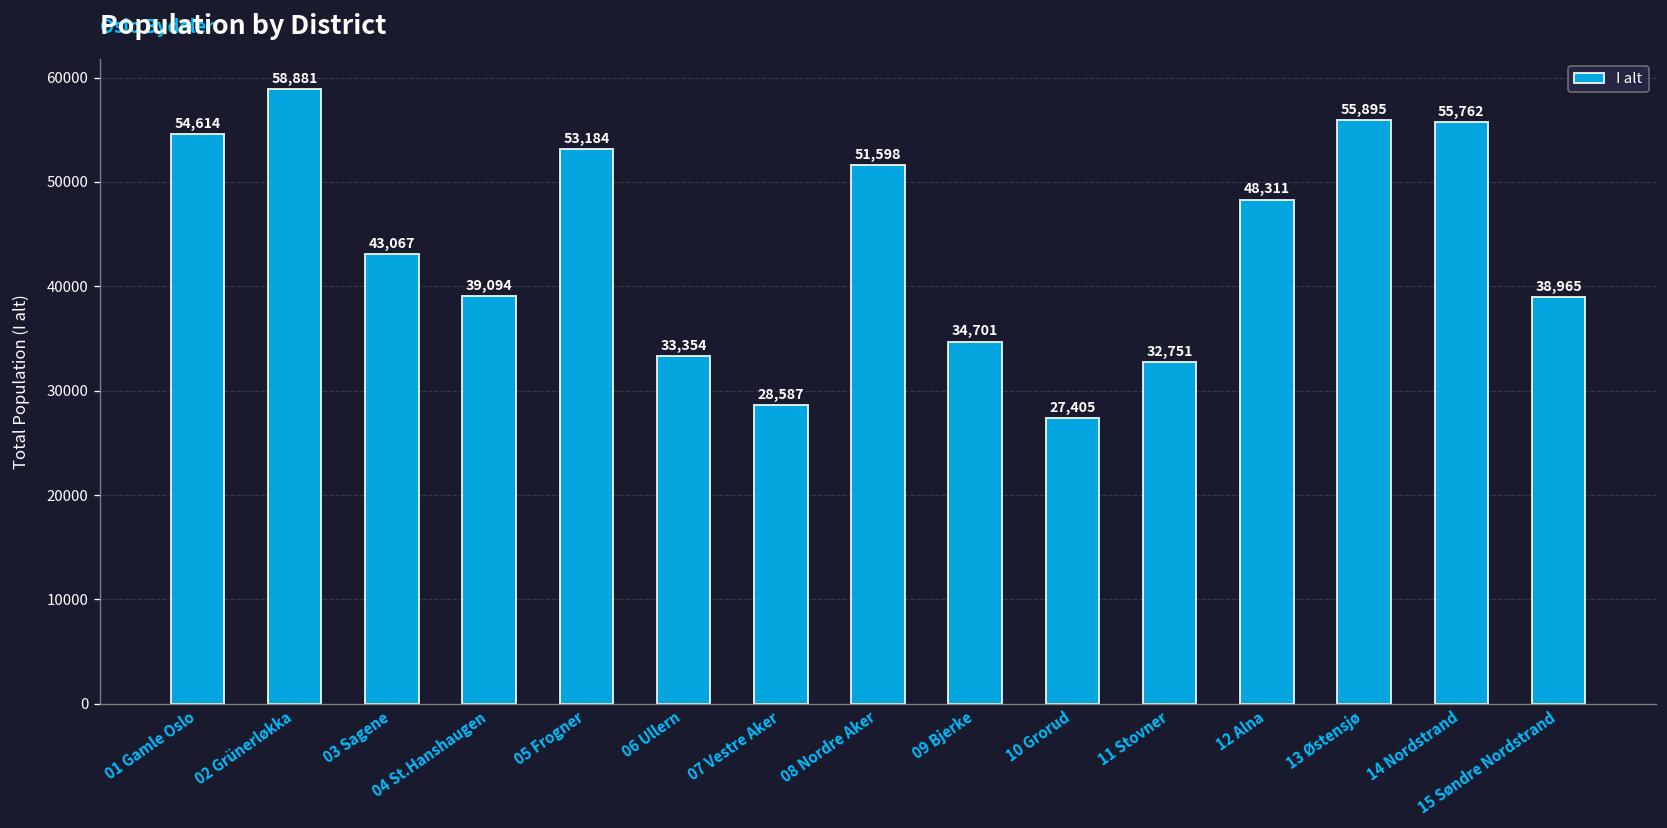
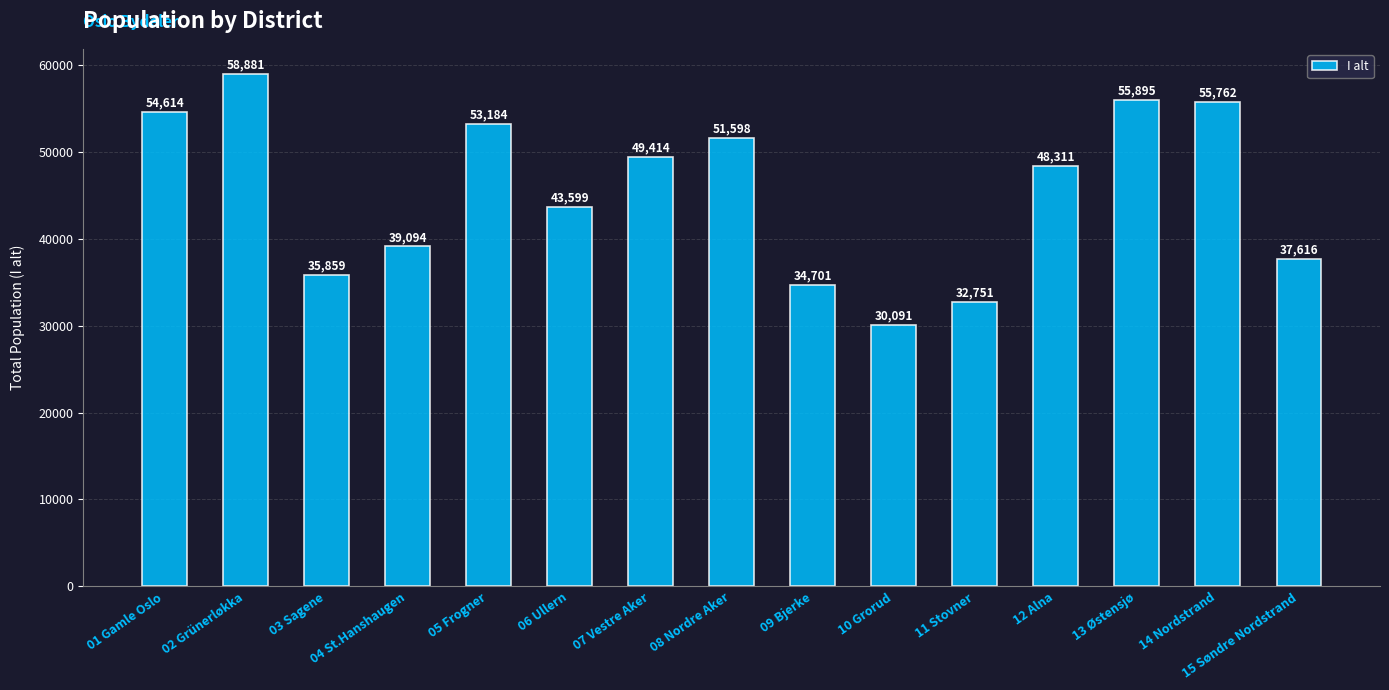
03 Sagene: 43,067 -> 35,859
06 Ullern: 33,354 -> 43,599
07 Vestre Aker: 28,587 -> 49,414
10 Grorud: 27,405 -> 30,091
15 Søndre Nordstrand: 38,965 -> 37,616
